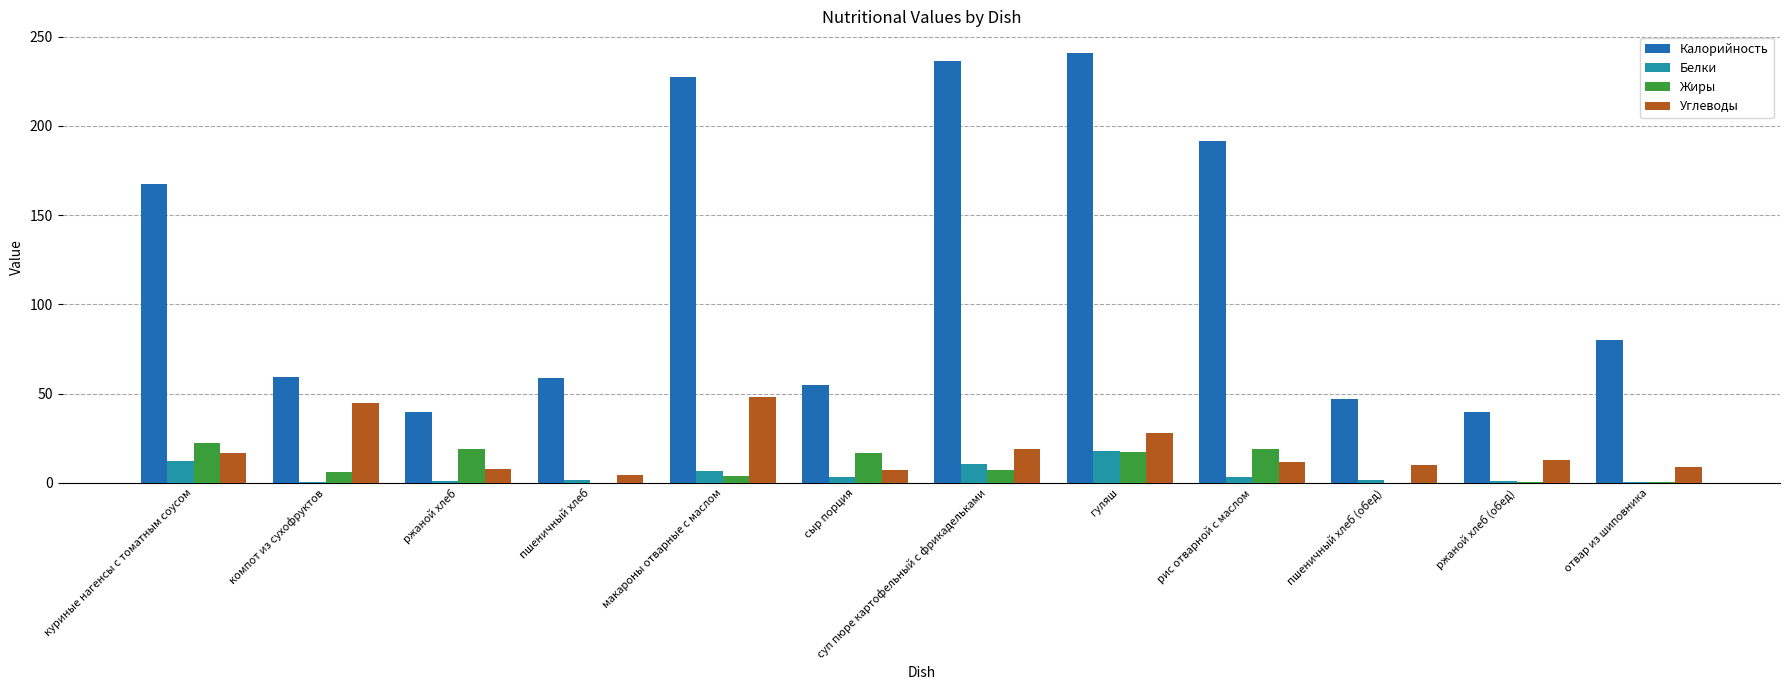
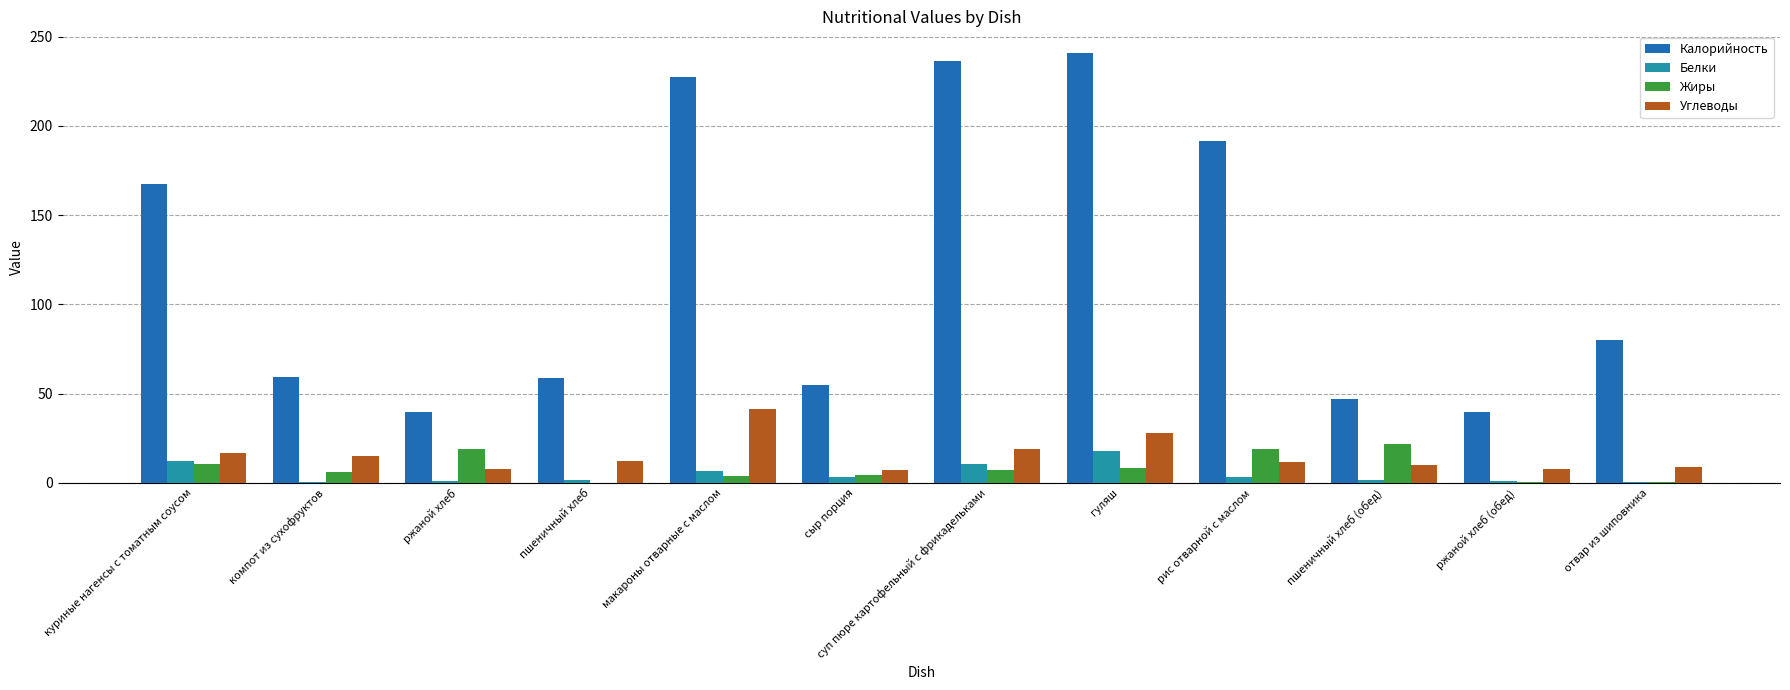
Жиры, куриные нагенсы с томатным соусом: 22 -> 11
Углеводы, компот из сухофруктов: 45 -> 15
Углеводы, пшеничный хлеб: 4 -> 12
Углеводы, макароны отварные с маслом: 48 -> 41
Жиры, сыр порция: 17 -> 4
Жиры, гуляш: 17 -> 8
Жиры, пшеничный хлеб (обед): 0 -> 22
Углеводы, ржаной хлеб (обед): 13 -> 8
